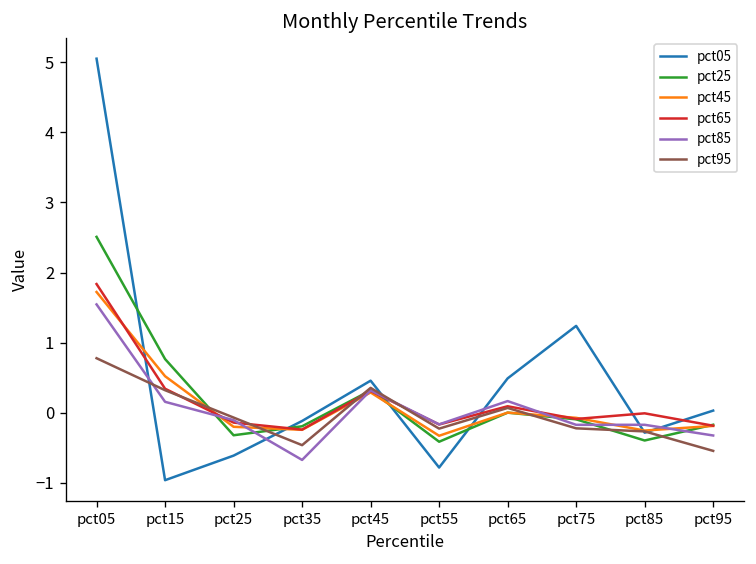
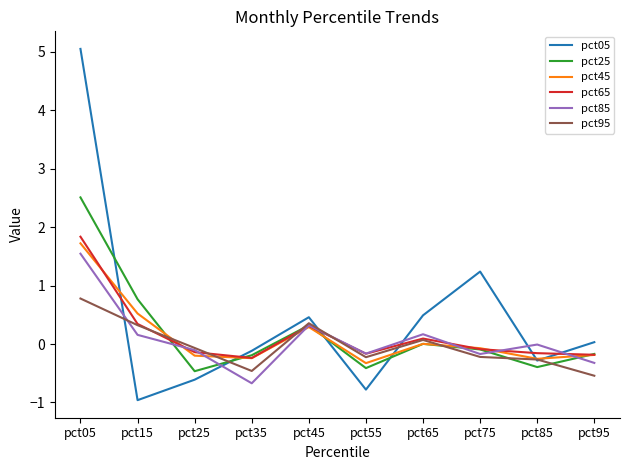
pct25, pct25: -0.3 -> -0.5
pct65, pct85: 0.0 -> -0.2
pct85, pct85: -0.2 -> 0.0
